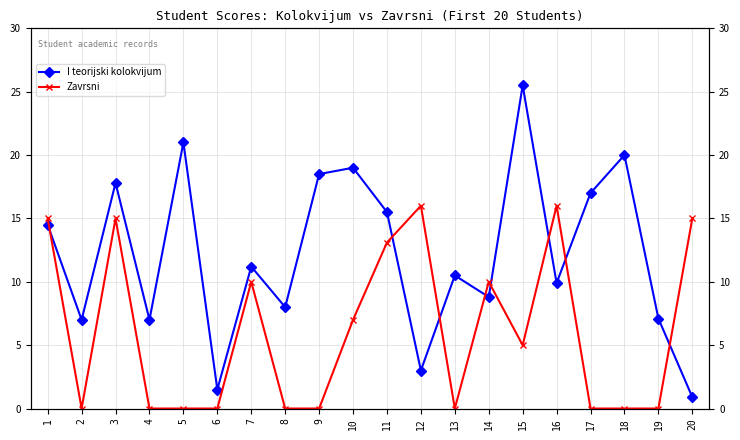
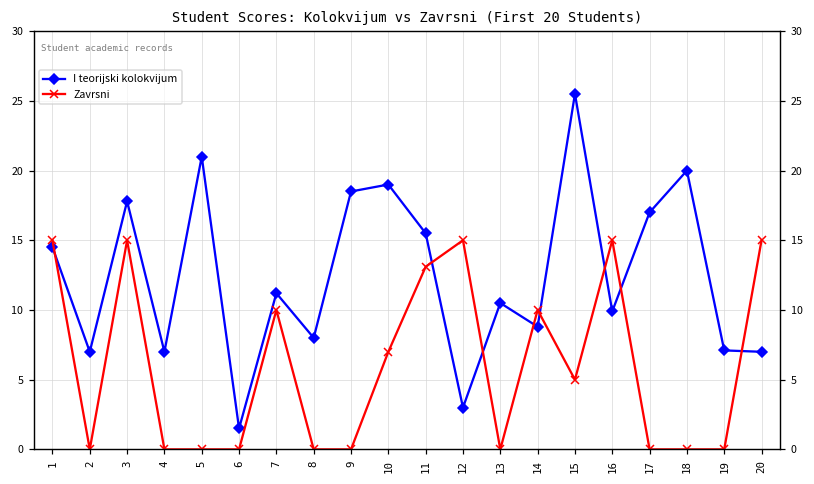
Zavrsni, 12: 16 -> 15
Zavrsni, 16: 16 -> 15
I teorijski kolokvijum, 20: 0.9 -> 7.0
